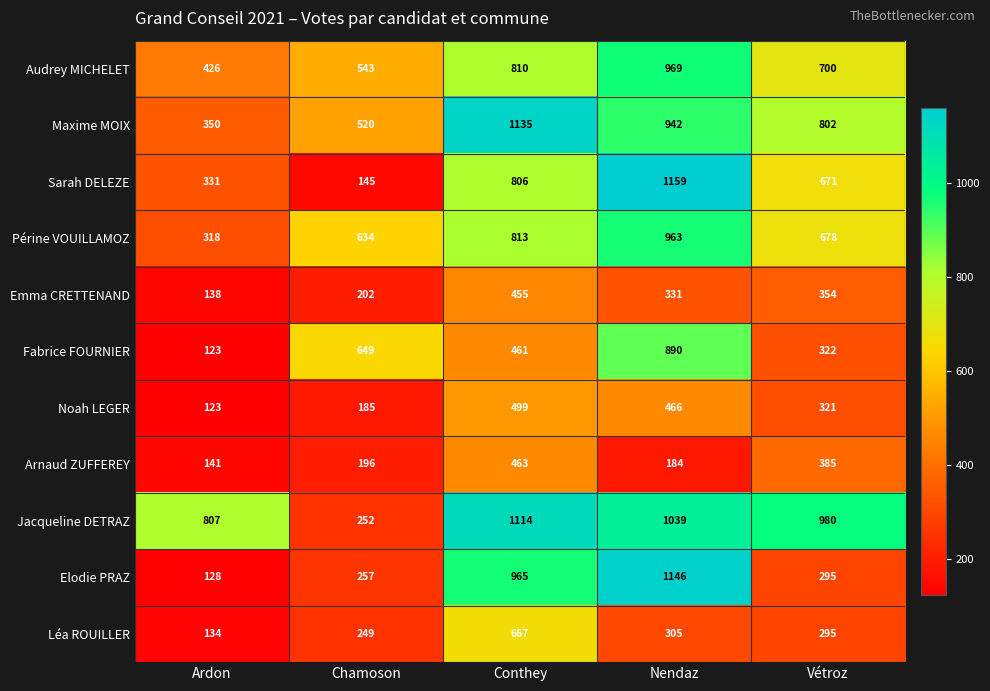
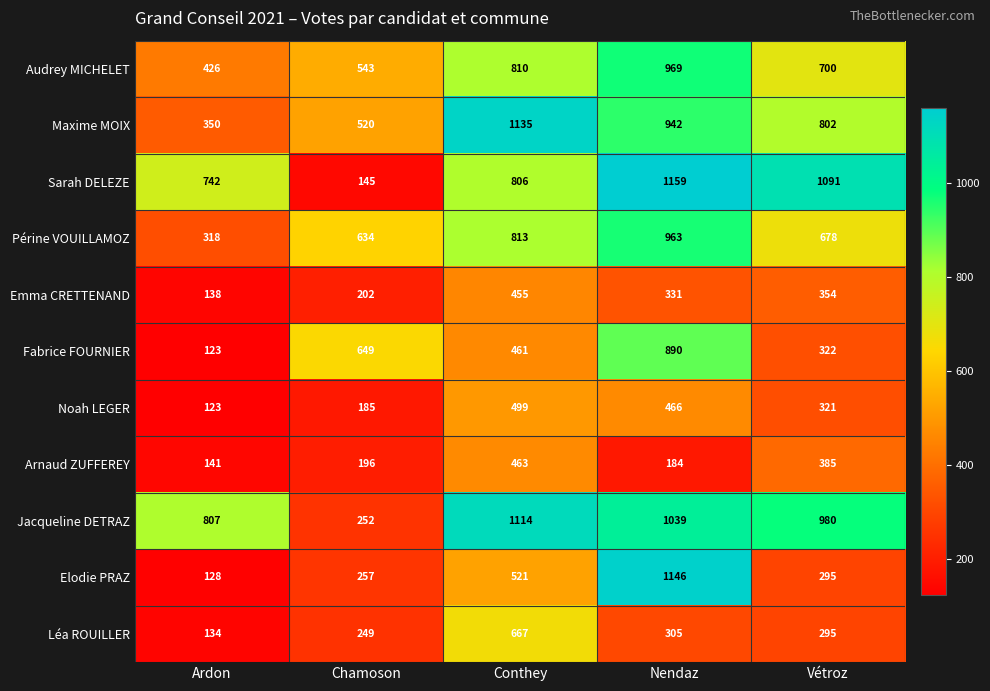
Sarah DELEZE, Ardon: 331 -> 742
Sarah DELEZE, Vétroz: 671 -> 1091
Elodie PRAZ, Conthey: 965 -> 521
